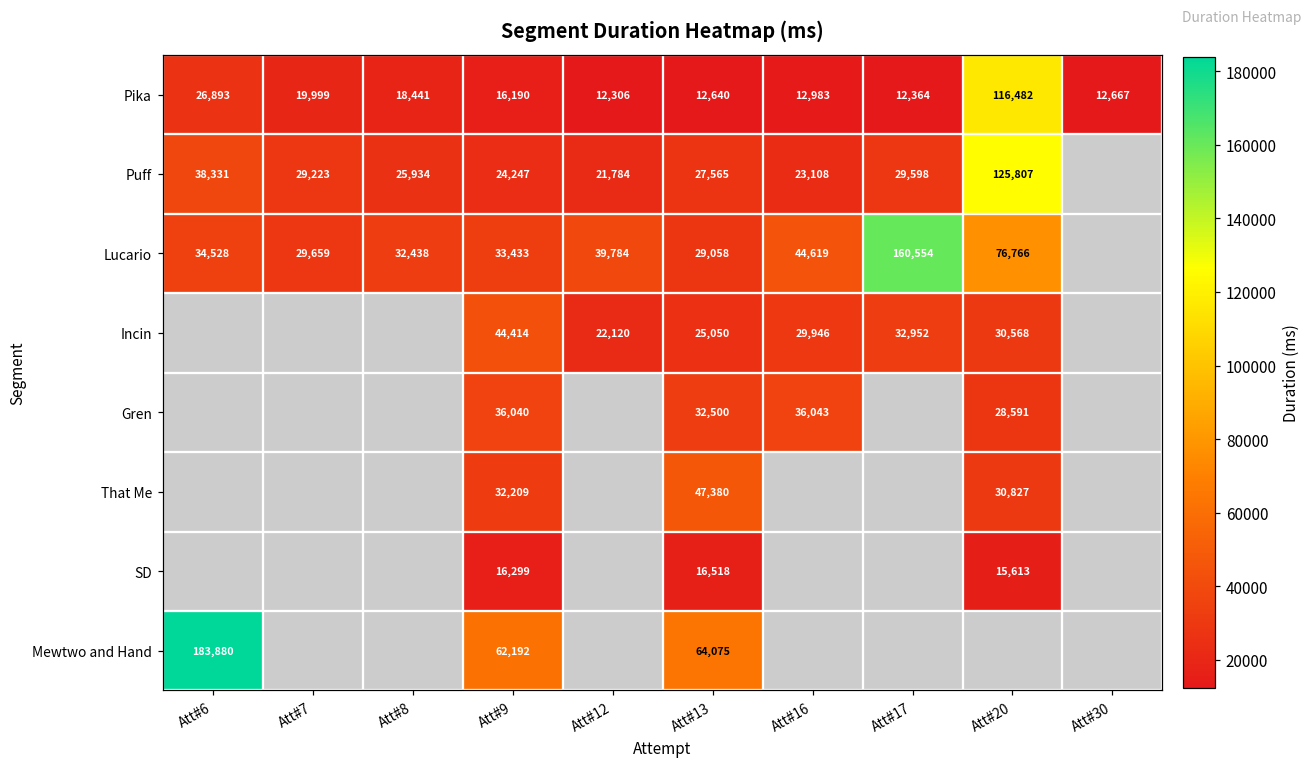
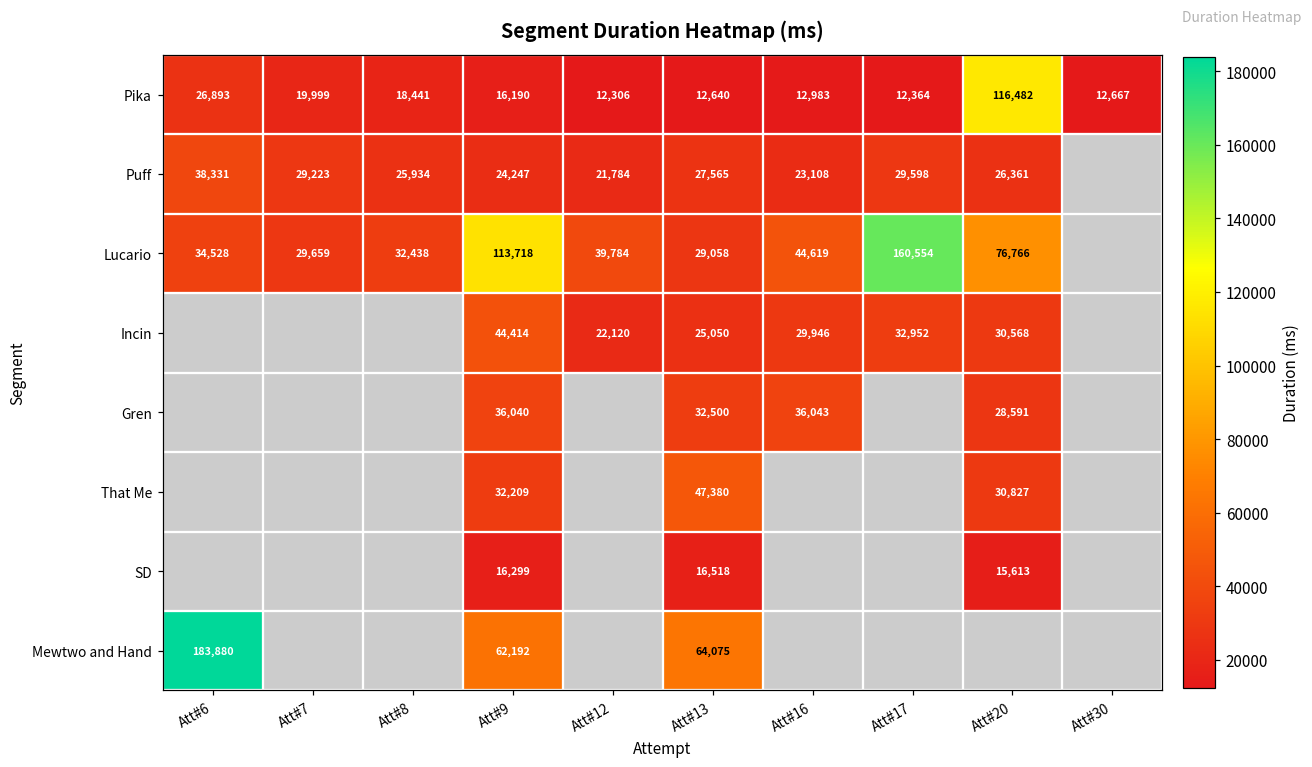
Puff, Att#20: 125,807 -> 26,361
Lucario, Att#9: 33,433 -> 113,718
